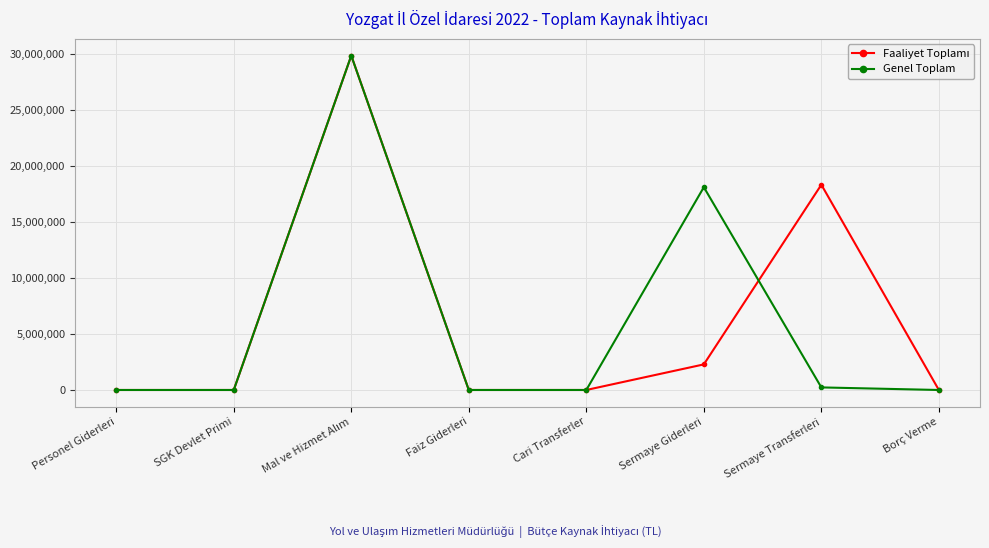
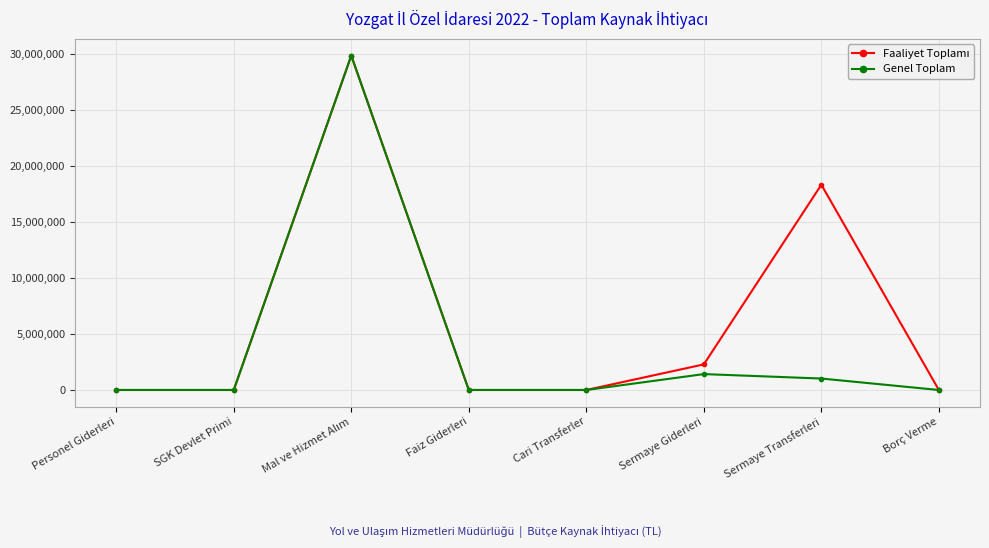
Genel Toplam, Sermaye Giderleri: 18,100,000 -> 1,400,000
Genel Toplam, Sermaye Transferleri: 200,000 -> 1,000,000
